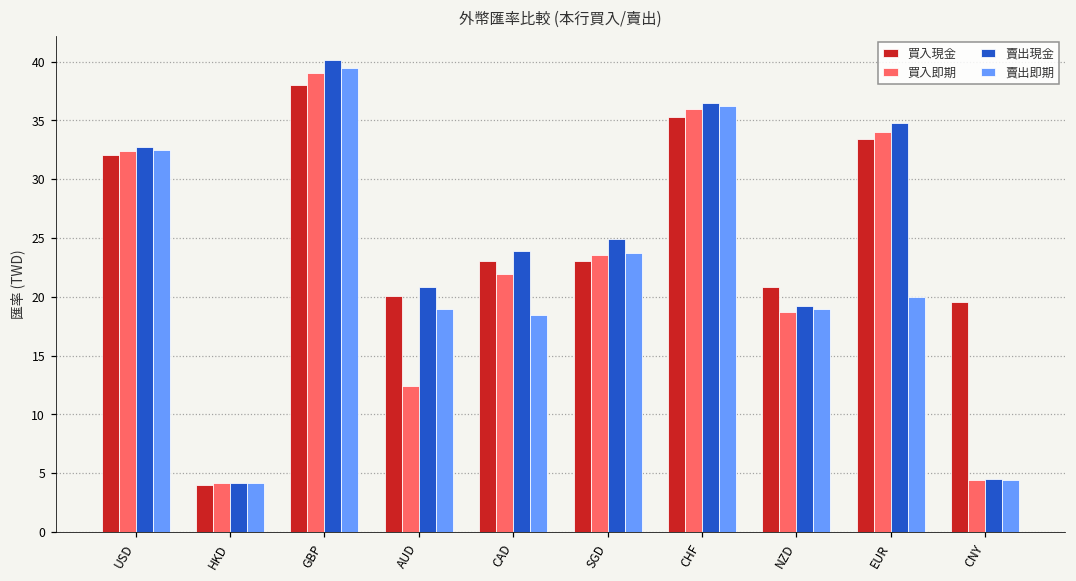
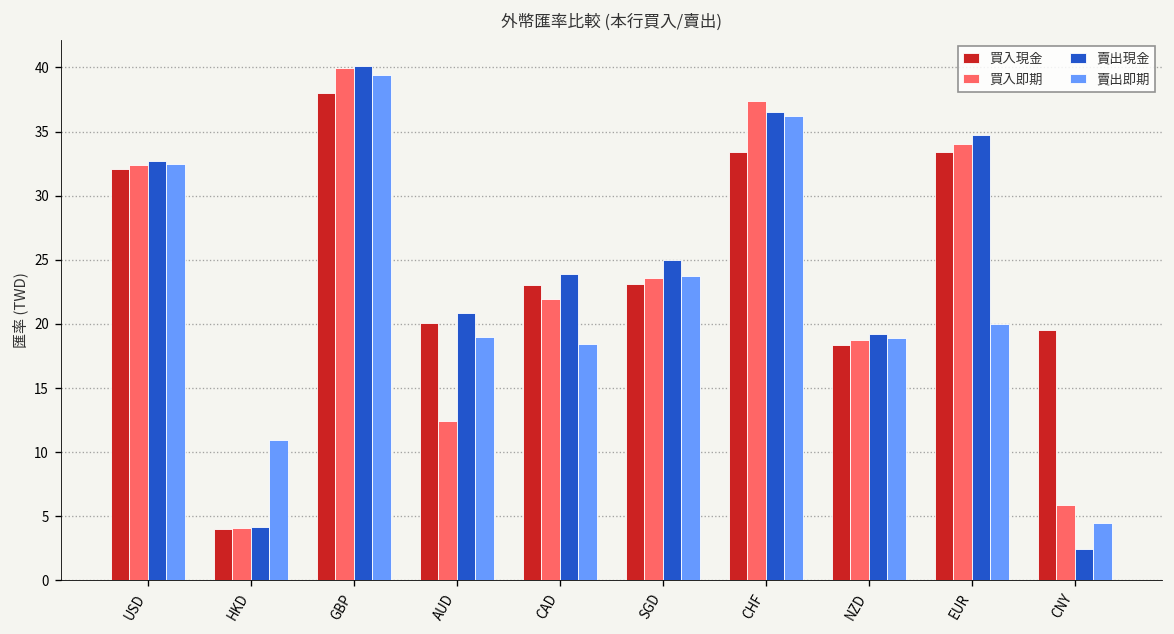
賣出即期, HKD: 4.2 -> 11.0
買入即期, GBP: 39.0 -> 40.0
買入現金, CHF: 35.3 -> 33.4
買入即期, CHF: 36.0 -> 37.4
買入現金, NZD: 20.8 -> 18.4
買入即期, CNY: 4.4 -> 5.9
賣出現金, CNY: 4.5 -> 2.4
